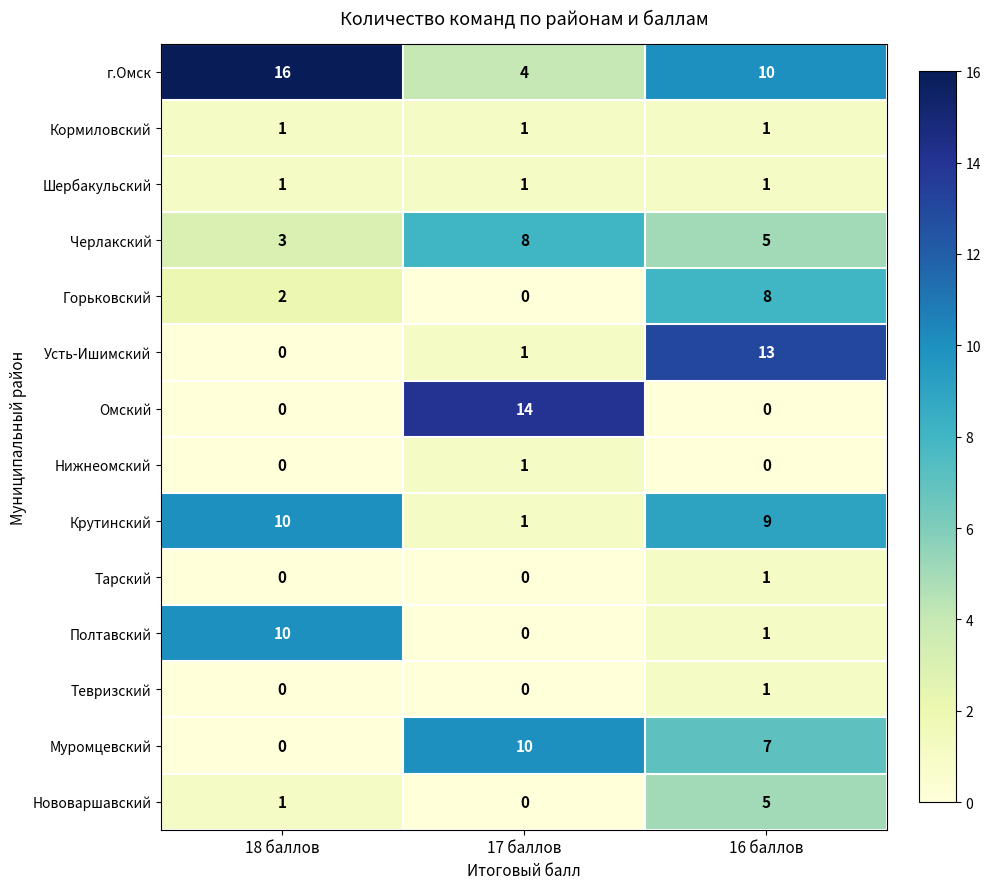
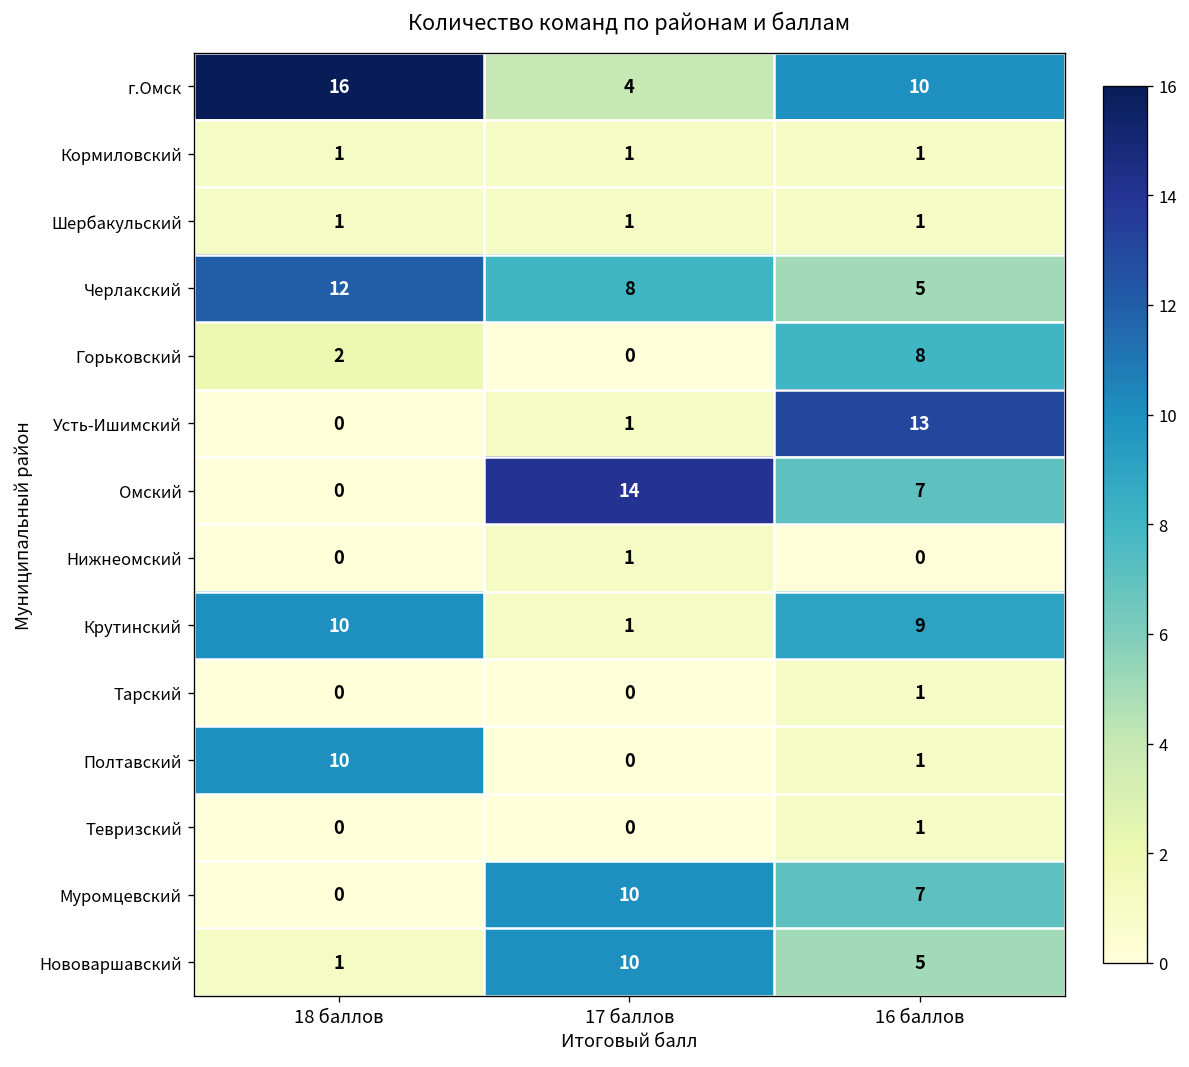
Черлакский, 18 баллов: 3 -> 12
Омский, 16 баллов: 0 -> 7
Нововаршавский, 17 баллов: 0 -> 10
